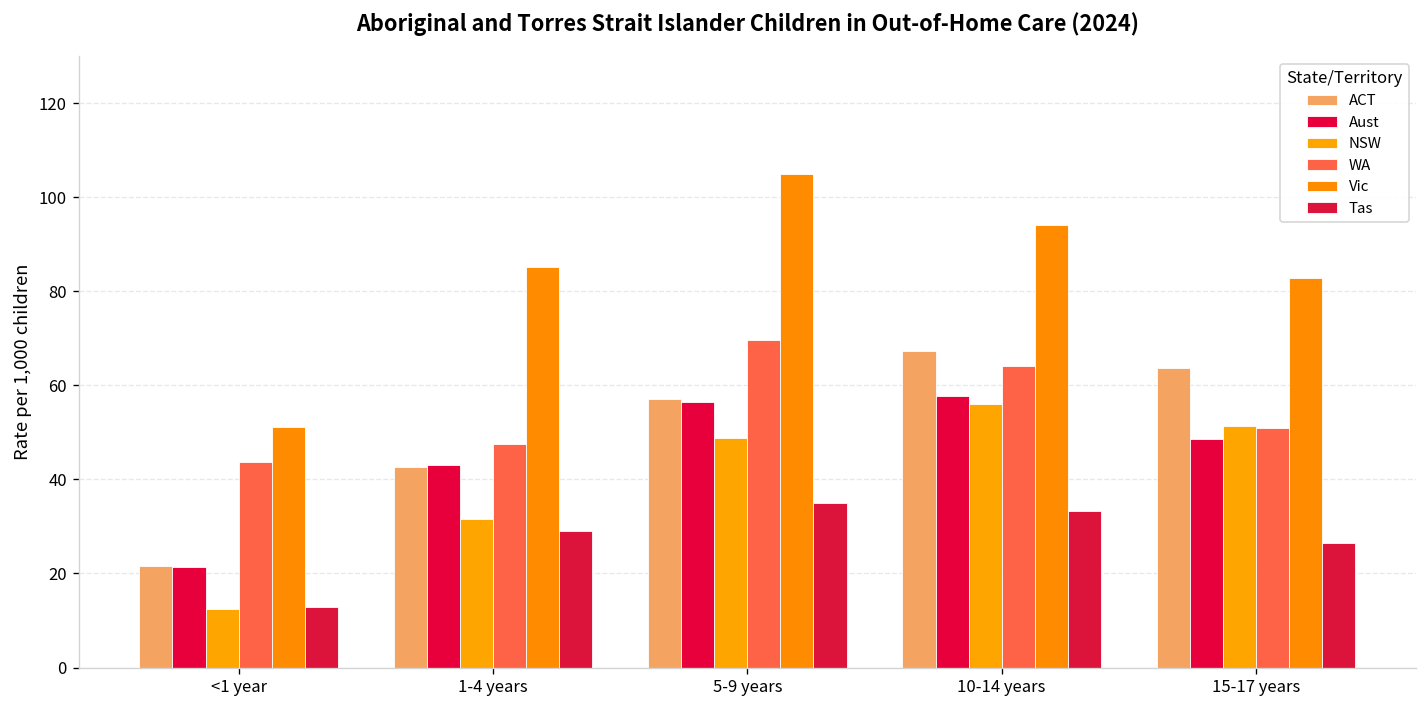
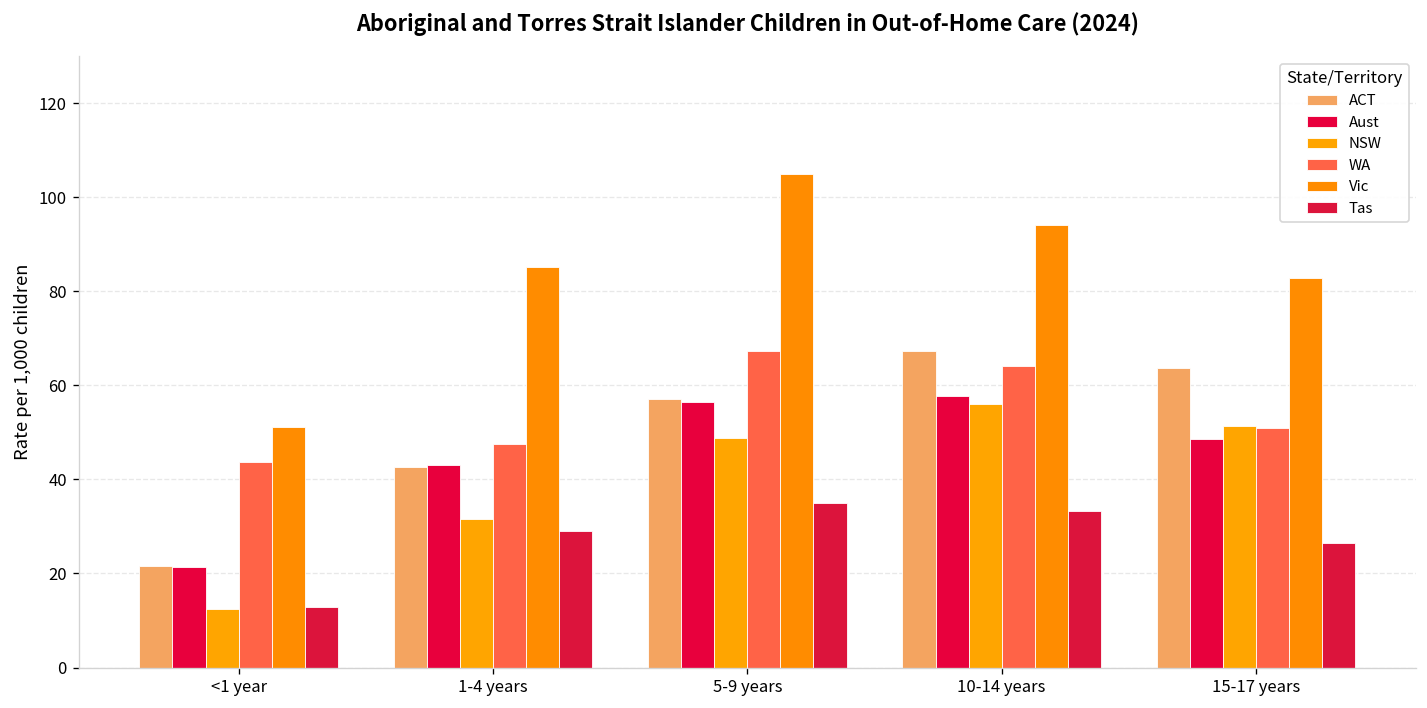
WA, 5-9 years: 70 -> 67
